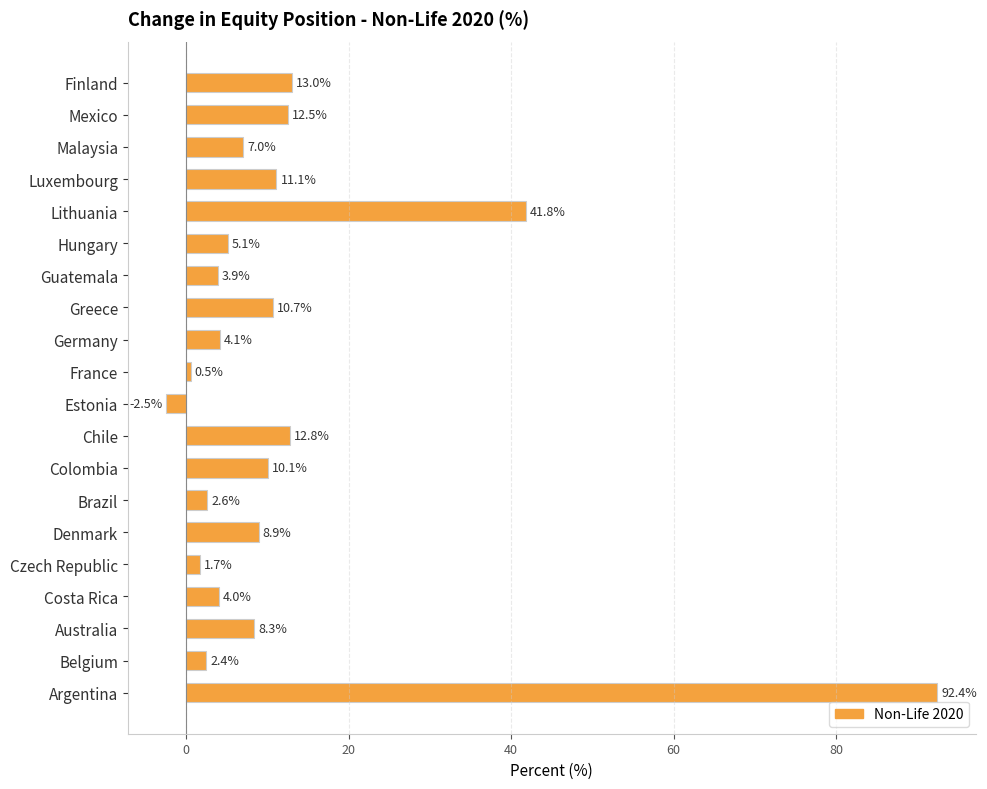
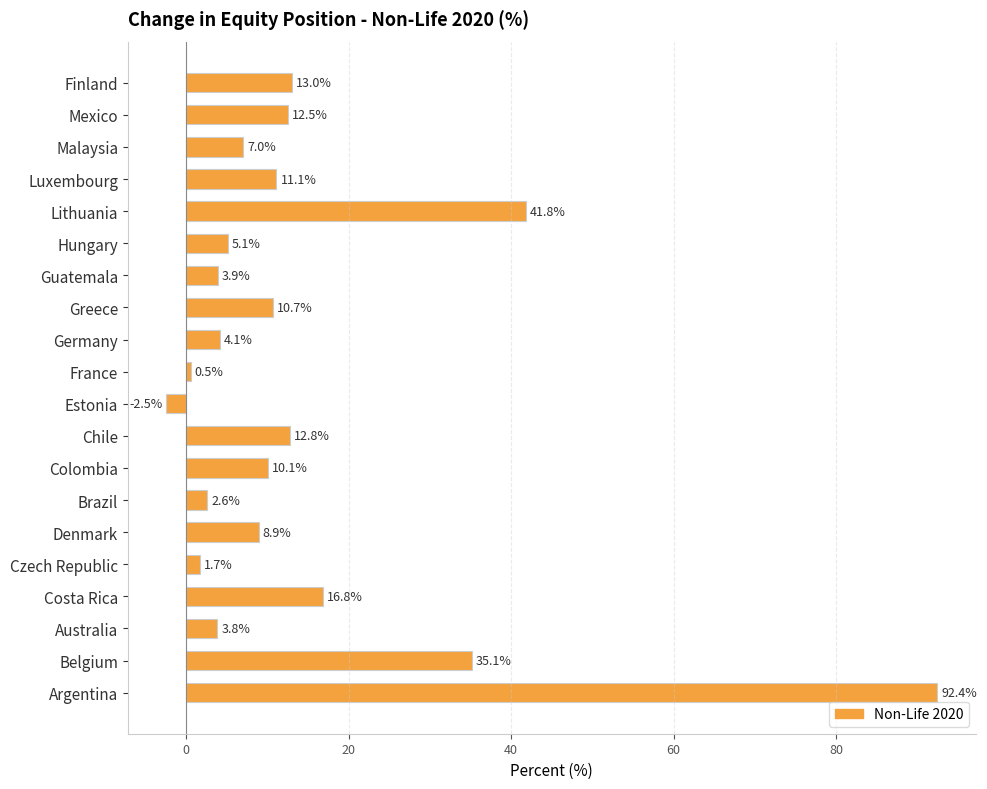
Costa Rica: 4.0% -> 16.8%
Australia: 8.3% -> 3.8%
Belgium: 2.4% -> 35.1%
